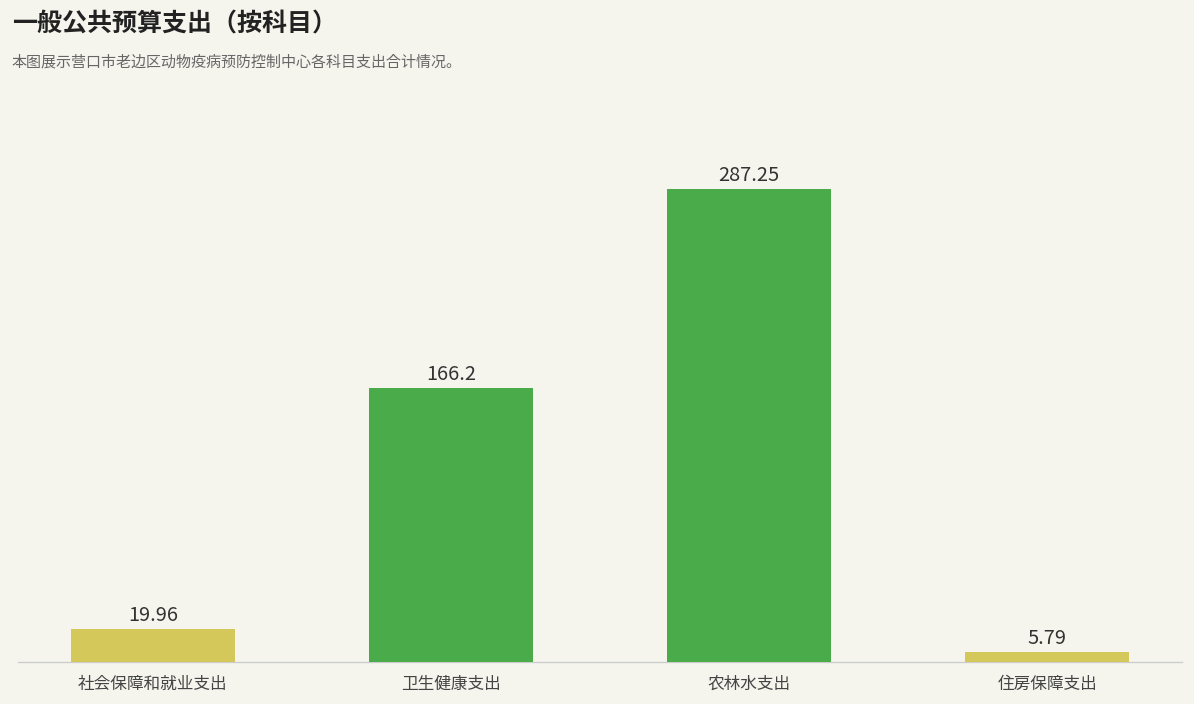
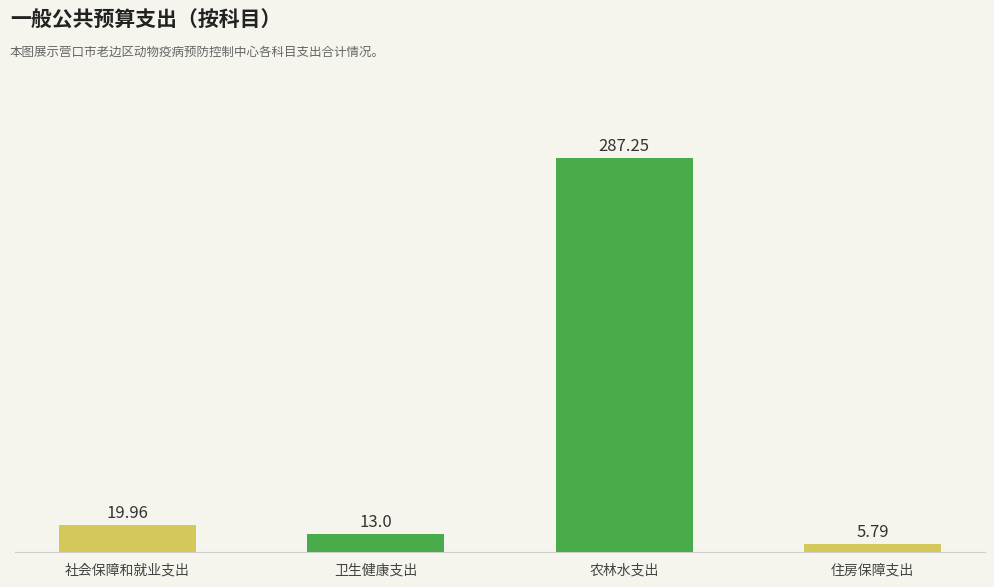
卫生健康支出: 166.2 -> 13.0
